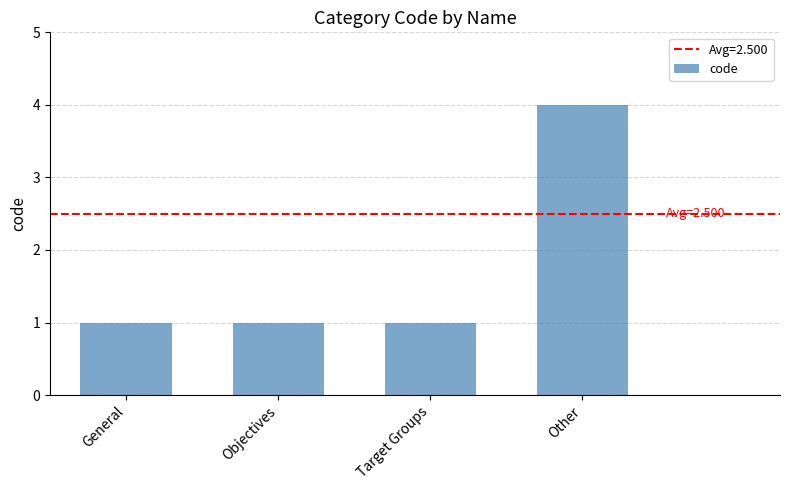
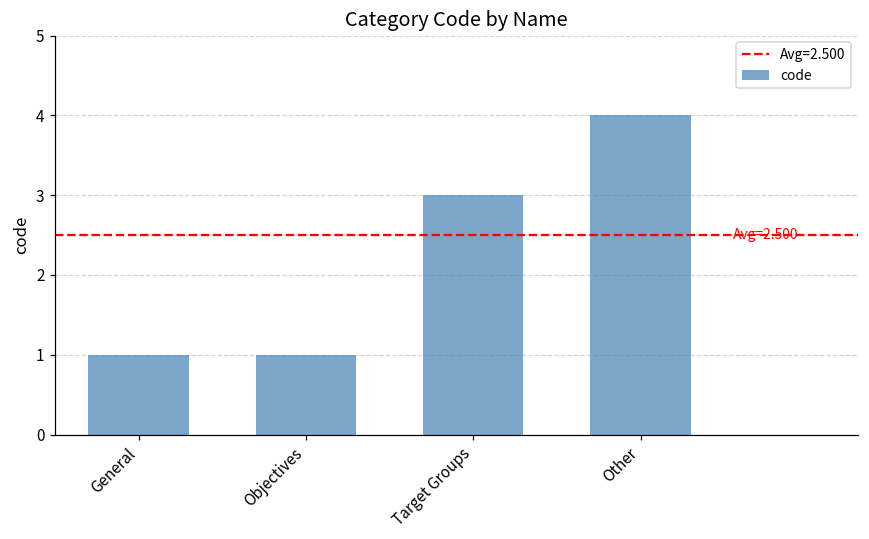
Target Groups: 1 -> 3
